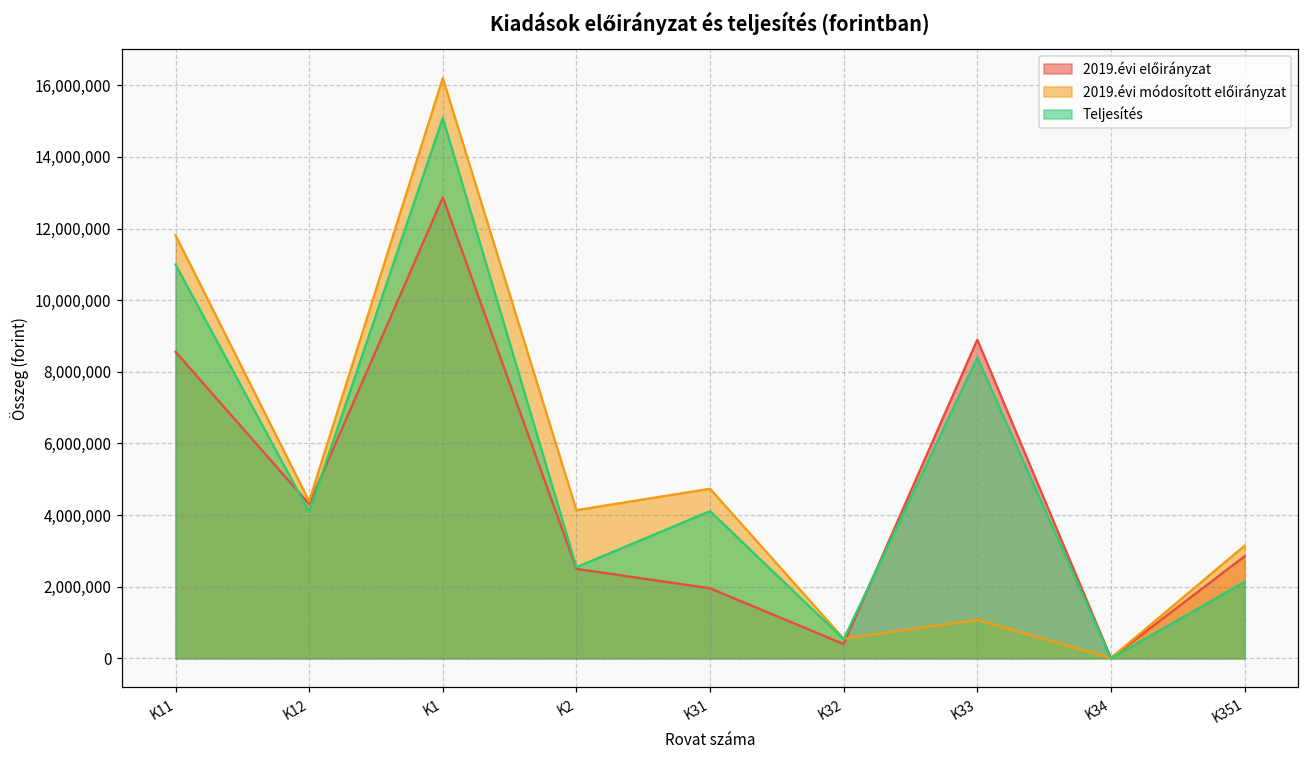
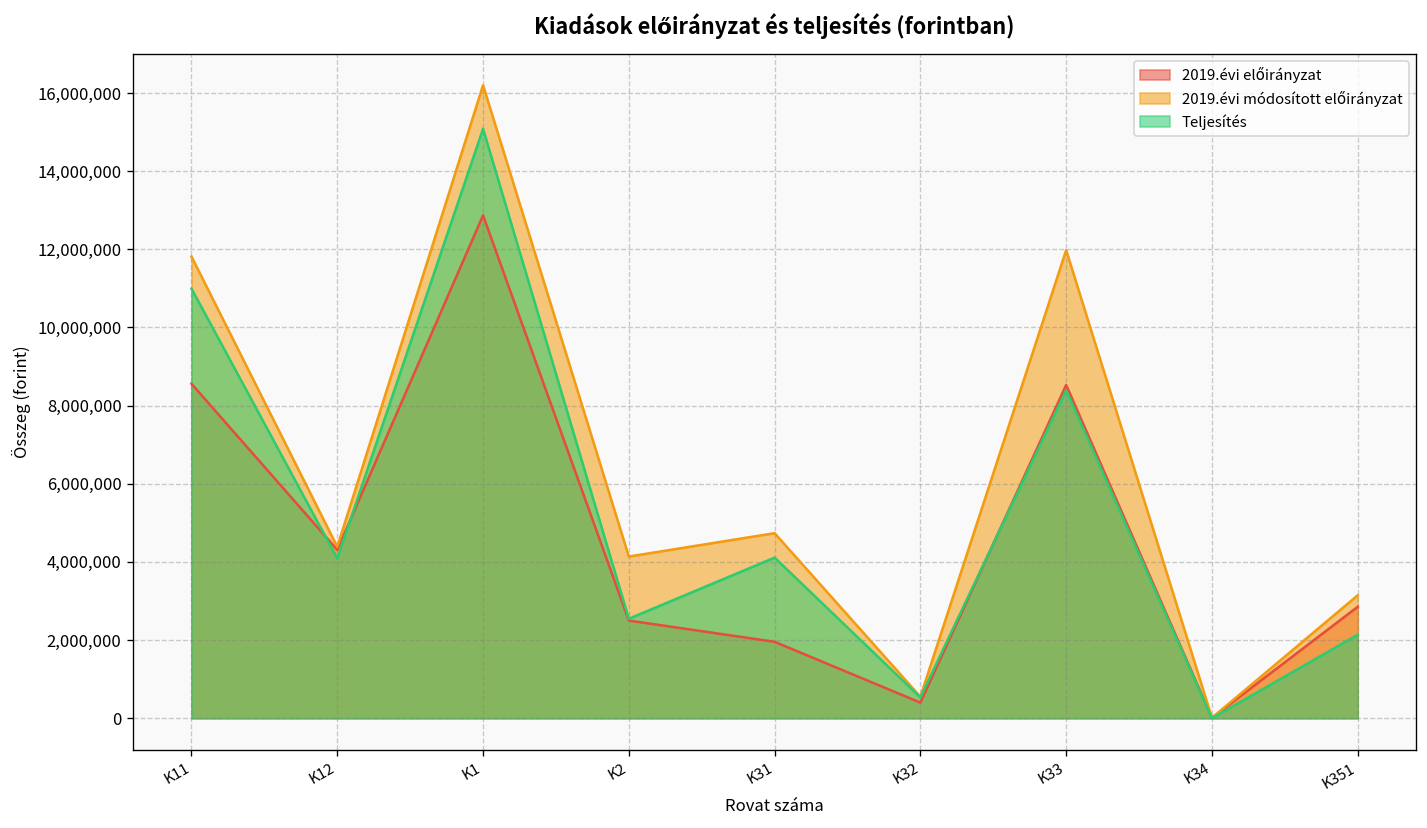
2019.évi előirányzat, K33: 8,900,000 -> 8,500,000
2019.évi módosított előirányzat, K33: 1,100,000 -> 12,000,000
